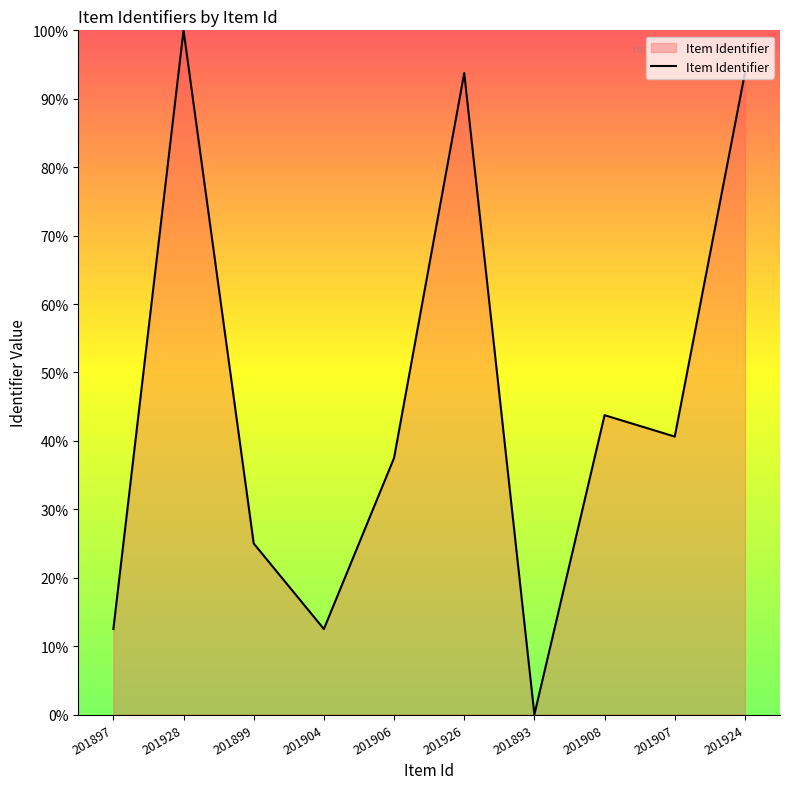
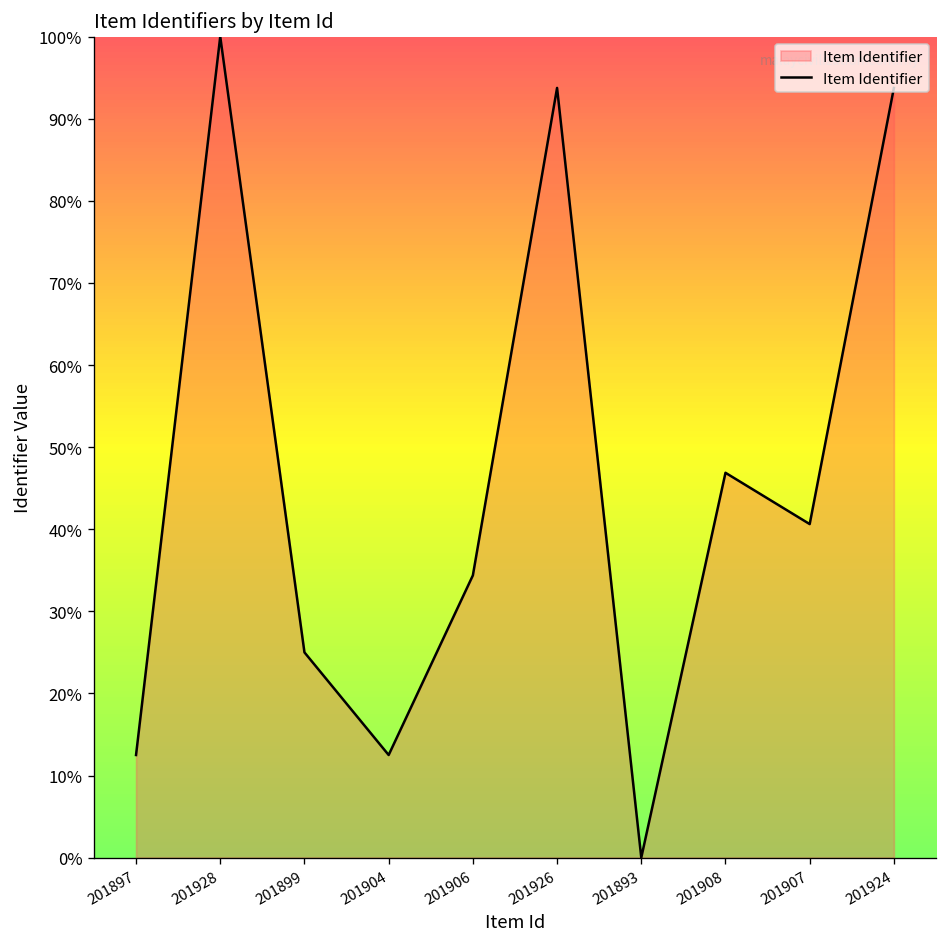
201906: 38% -> 34%
201908: 44% -> 47%
